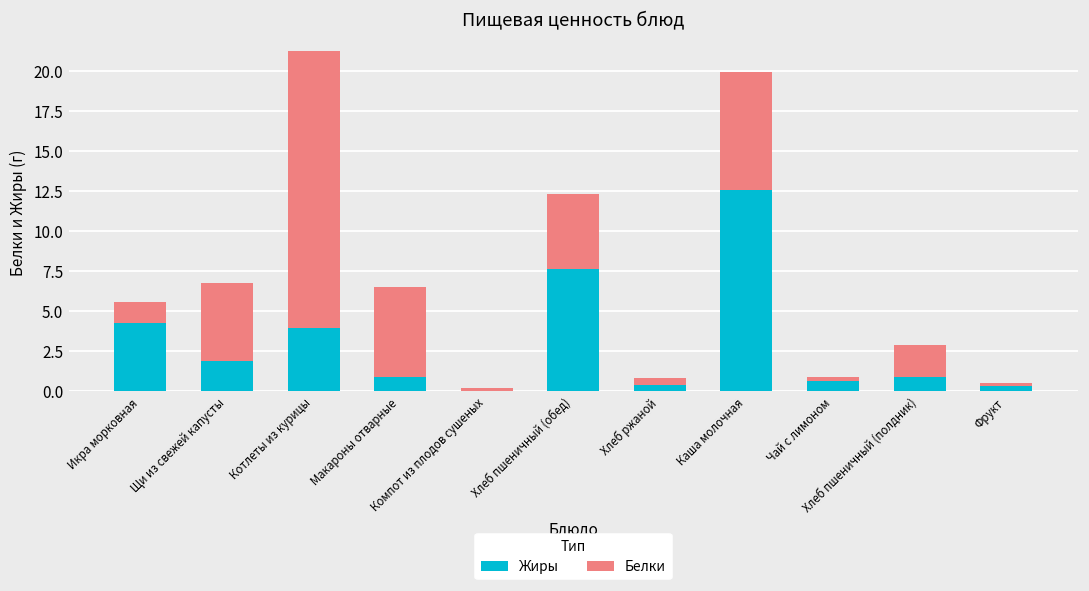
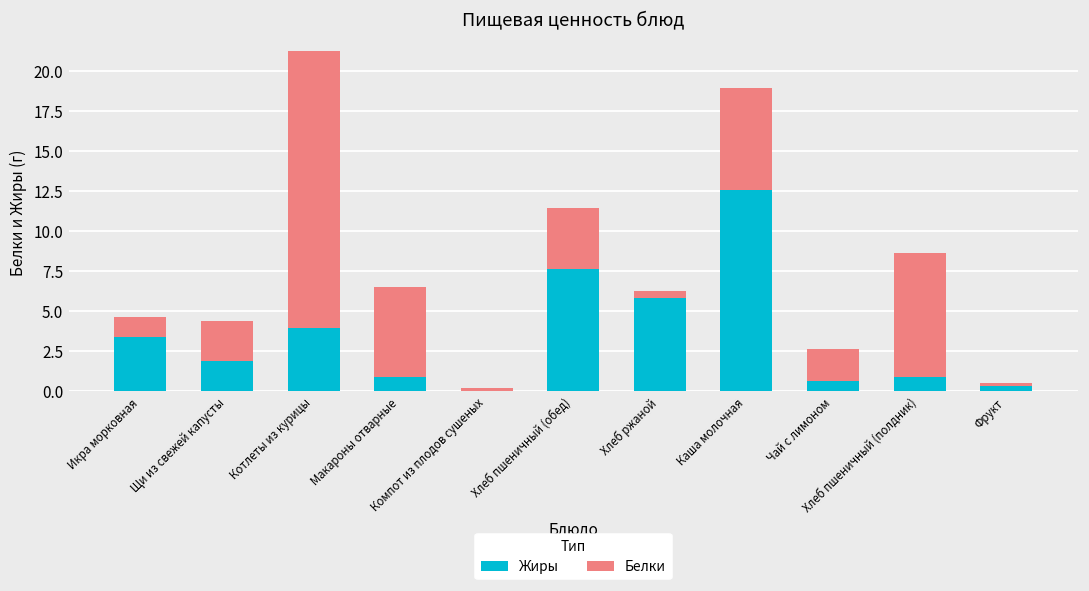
Жиры, Икра морковная: 4.3 -> 3.4
Белки, Щи из свежей капусты: 4.9 -> 2.5
Белки, Хлеб пшеничный (обед): 4.7 -> 3.8
Жиры, Хлеб ржаной: 0.4 -> 5.8
Белки, Каша молочная: 7.4 -> 6.4
Белки, Чай с лимоном: 0.3 -> 2.0
Белки, Хлеб пшеничный (полдник): 2.0 -> 7.7
